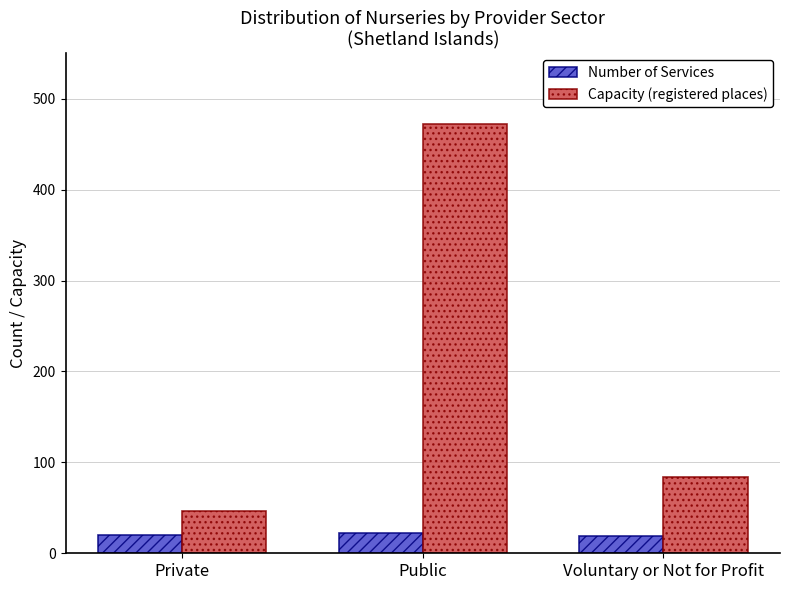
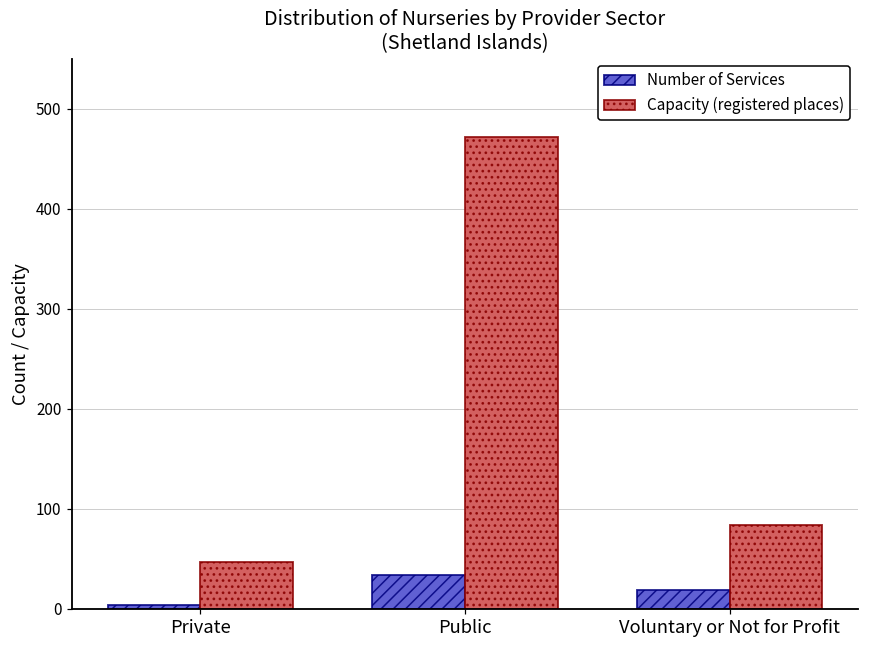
Number of Services, Private: 20 -> 0
Number of Services, Public: 20 -> 30
